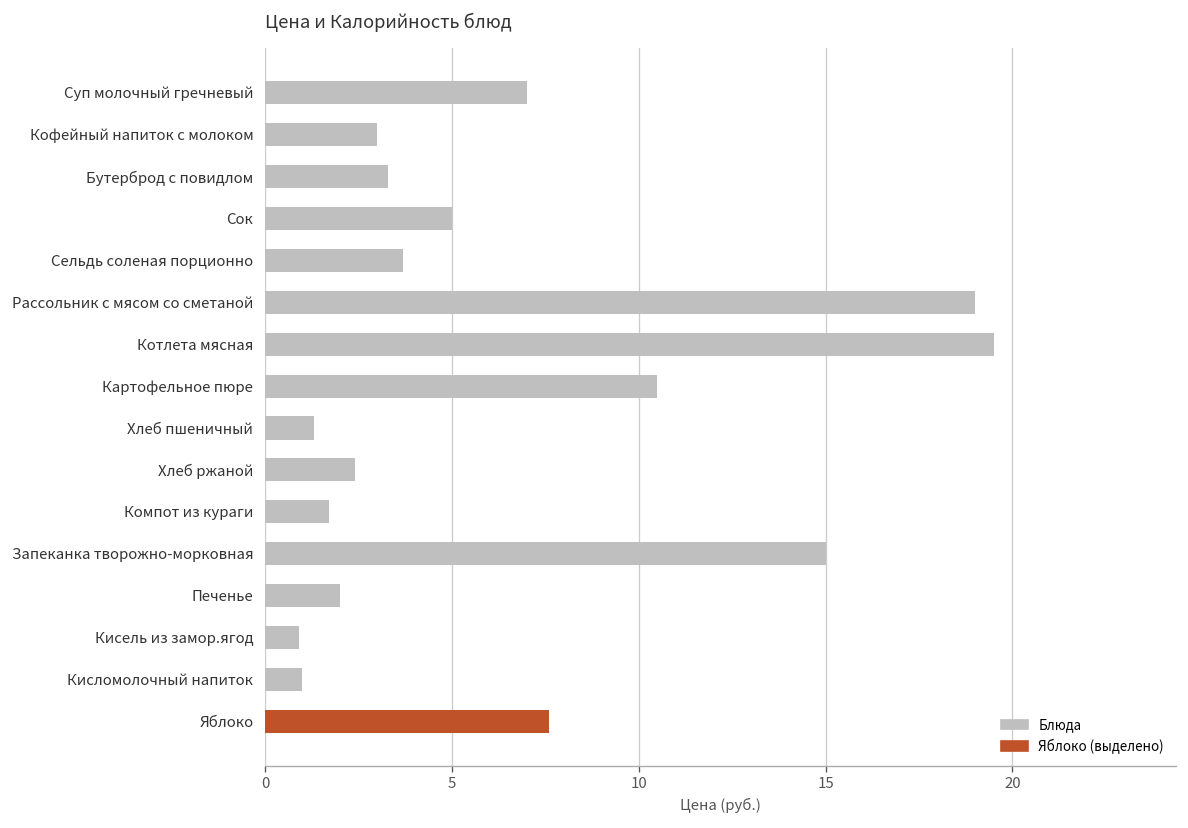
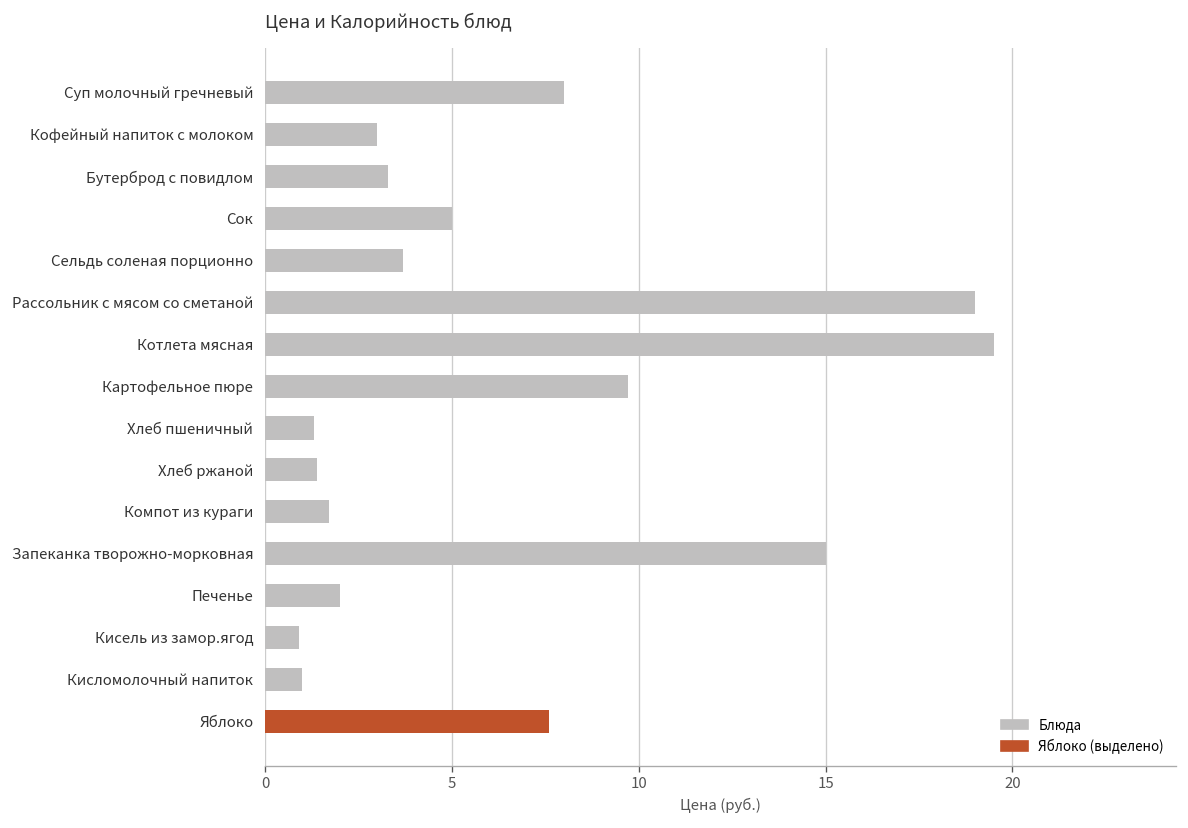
Суп молочный гречневый: 7 -> 8
Картофельное пюре: 10.5 -> 9.7
Хлеб ржаной: 2.4 -> 1.4
